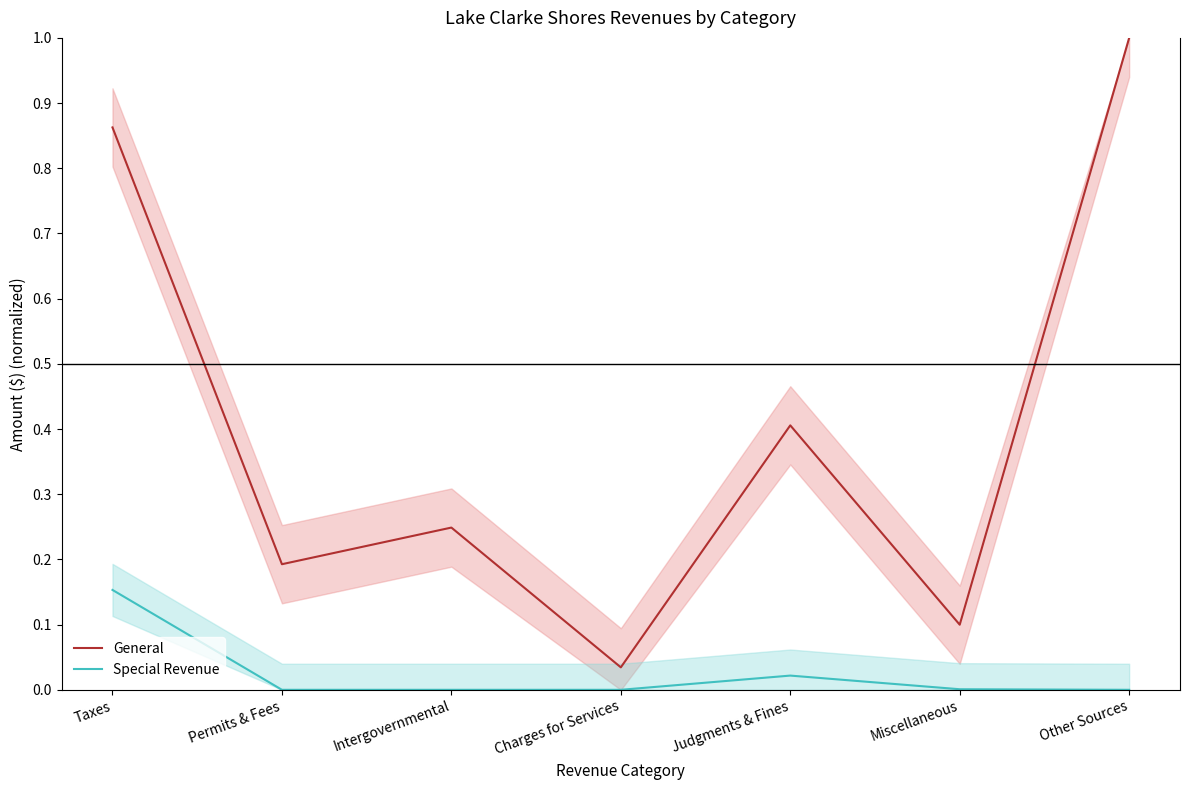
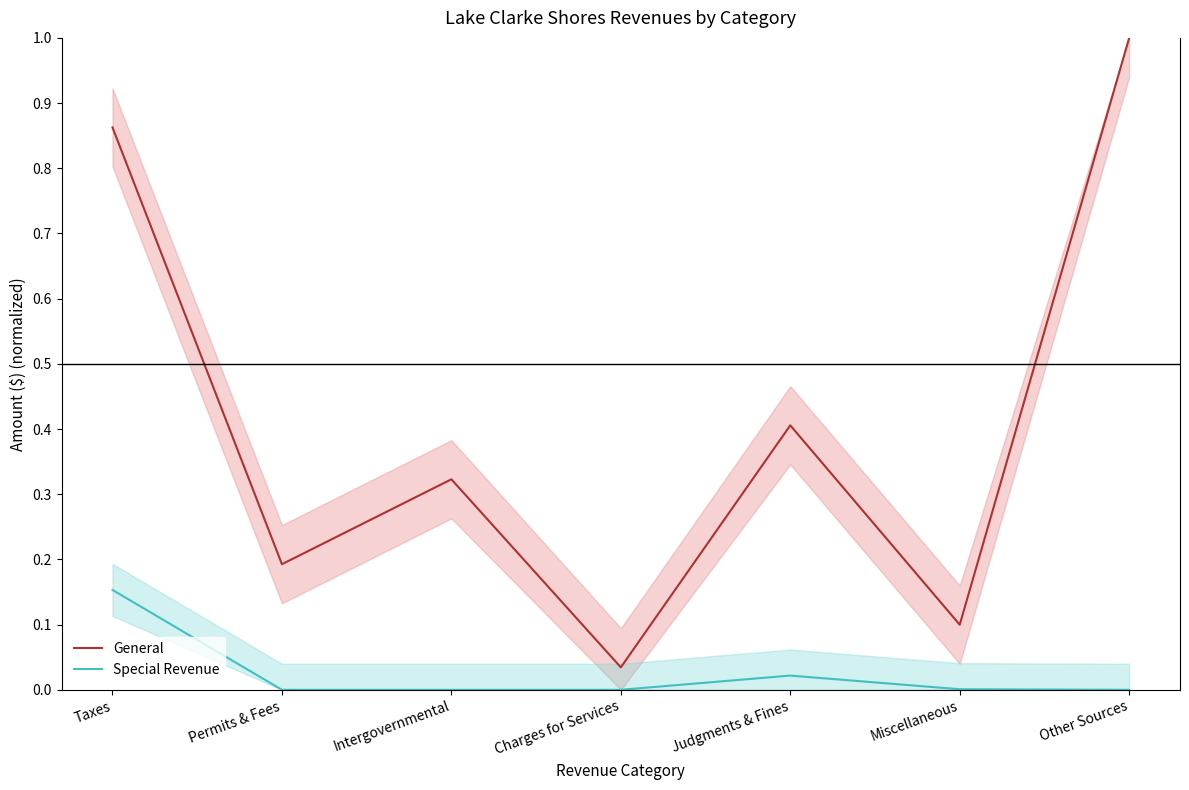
General, Intergovernmental: 0.25 -> 0.32
